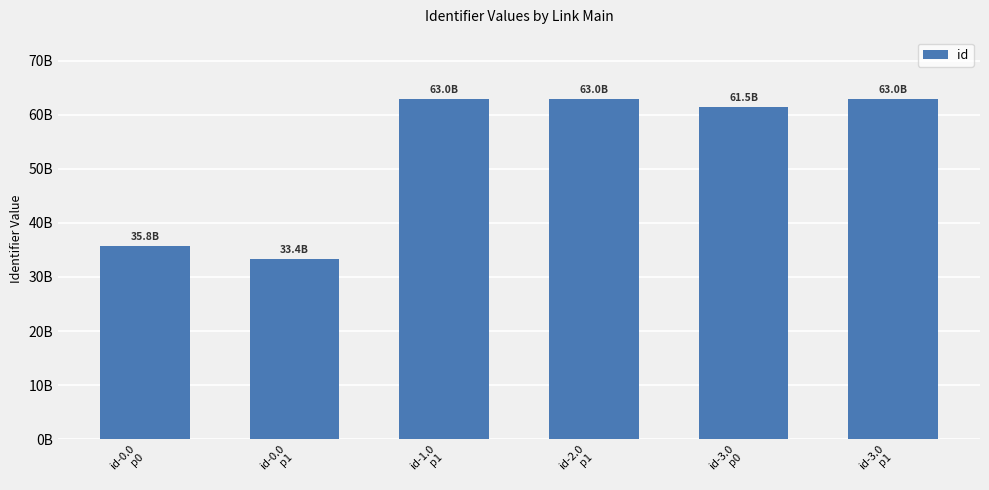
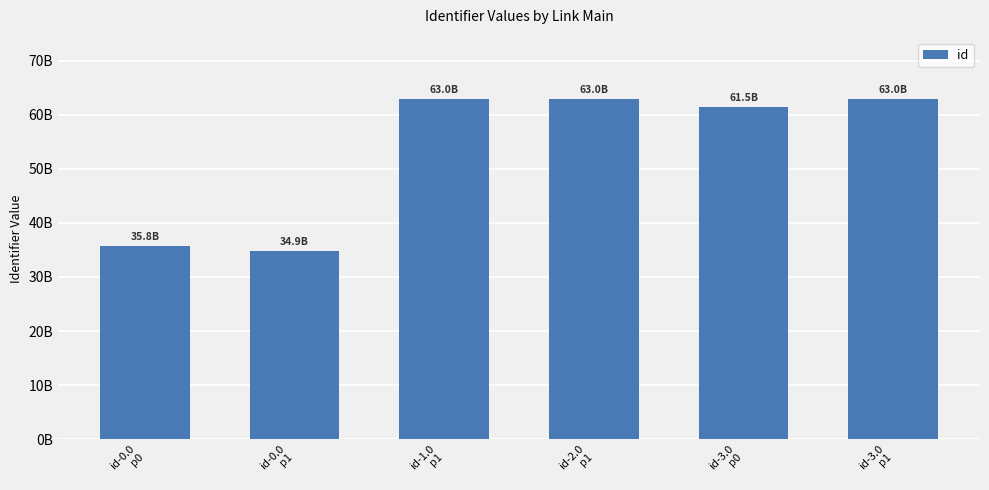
id-0.0 p1: 33.4B -> 34.9B
